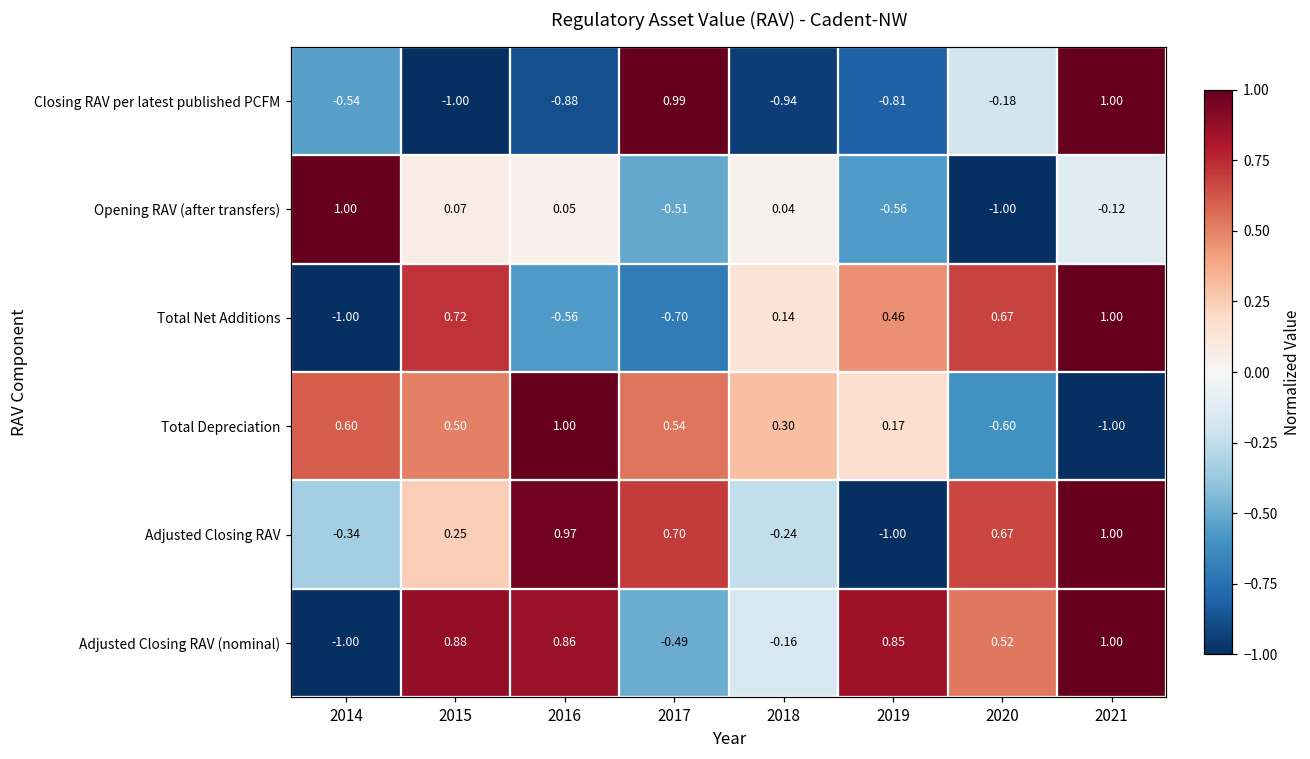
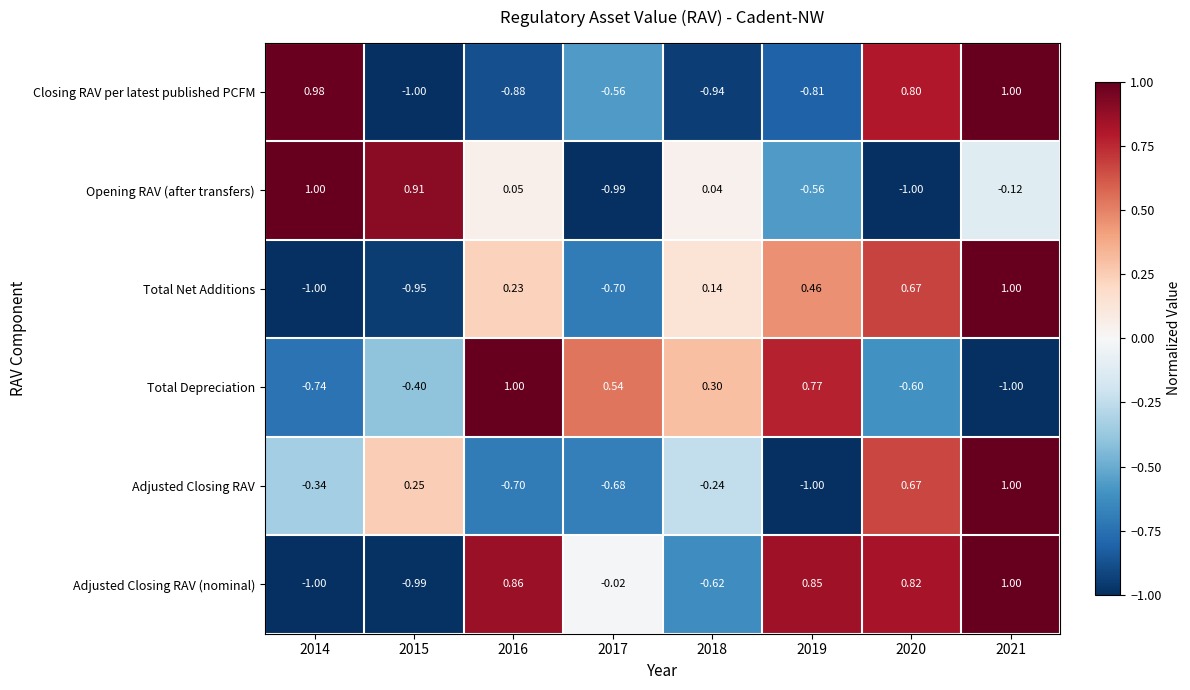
Closing RAV per latest published PCFM, 2014: -0.54 -> 0.98
Closing RAV per latest published PCFM, 2017: 0.99 -> -0.56
Closing RAV per latest published PCFM, 2020: -0.18 -> 0.80
Opening RAV (after transfers), 2015: 0.07 -> 0.91
Opening RAV (after transfers), 2017: -0.51 -> -0.99
Total Net Additions, 2015: 0.72 -> -0.95
Total Net Additions, 2016: -0.56 -> 0.23
Total Depreciation, 2014: 0.60 -> -0.74
Total Depreciation, 2015: 0.50 -> -0.40
Total Depreciation, 2019: 0.17 -> 0.77
Adjusted Closing RAV, 2016: 0.97 -> -0.70
Adjusted Closing RAV, 2017: 0.70 -> -0.68
Adjusted Closing RAV (nominal), 2015: 0.88 -> -0.99
Adjusted Closing RAV (nominal), 2017: -0.49 -> -0.02
Adjusted Closing RAV (nominal), 2018: -0.16 -> -0.62
Adjusted Closing RAV (nominal), 2020: 0.52 -> 0.82
